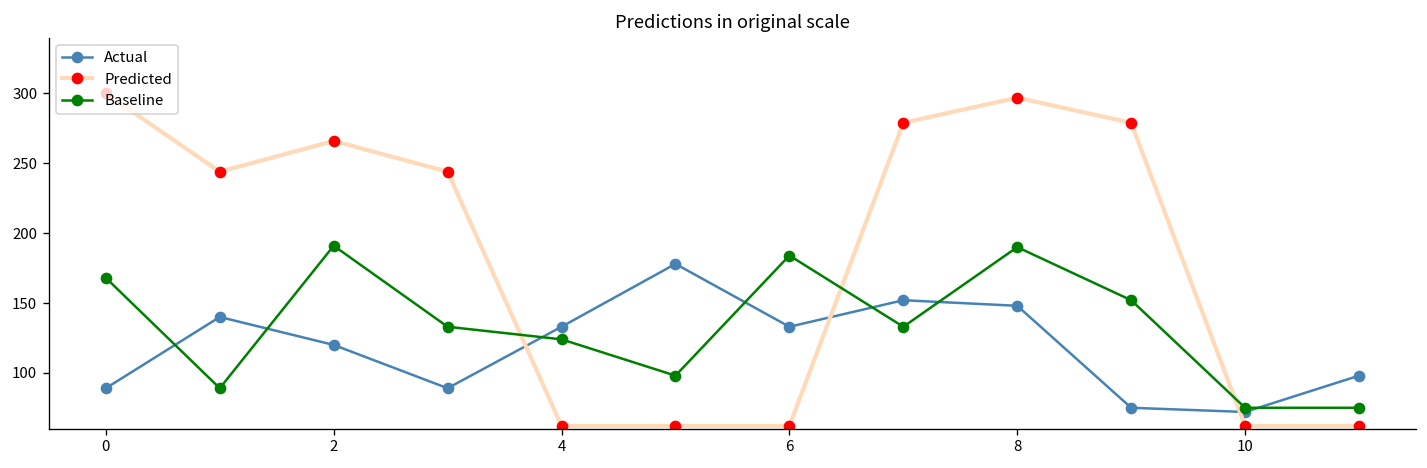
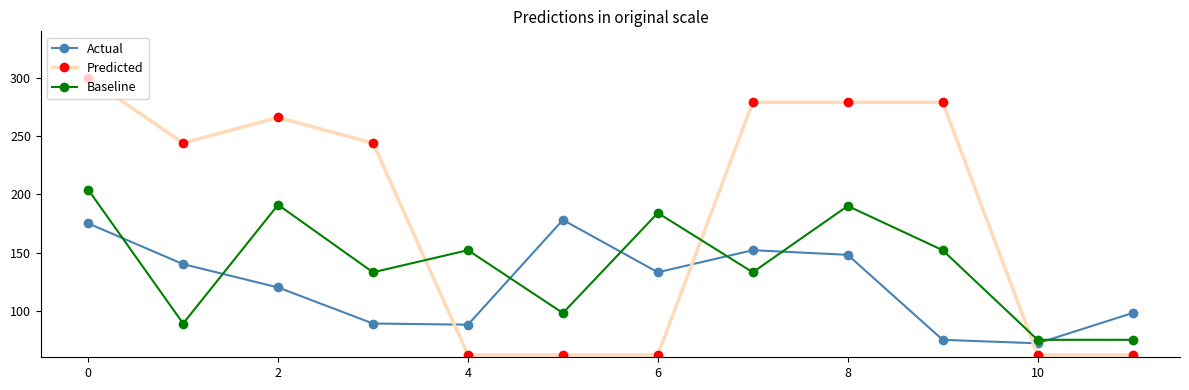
Actual, 0: 89 -> 175
Baseline, 0: 168 -> 204
Actual, 4: 133 -> 88
Baseline, 4: 124 -> 152
Predicted, 8: 297 -> 279
